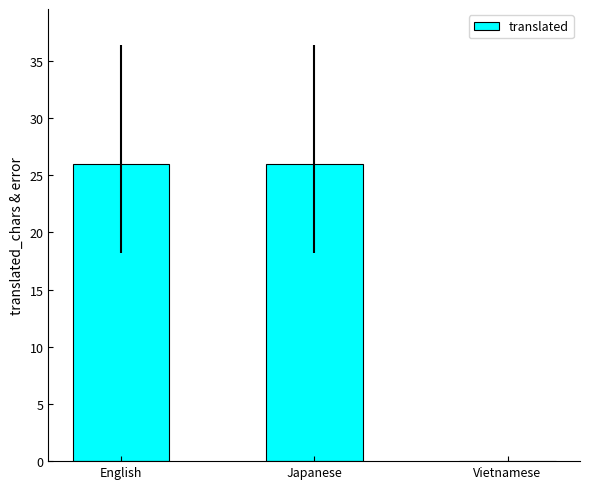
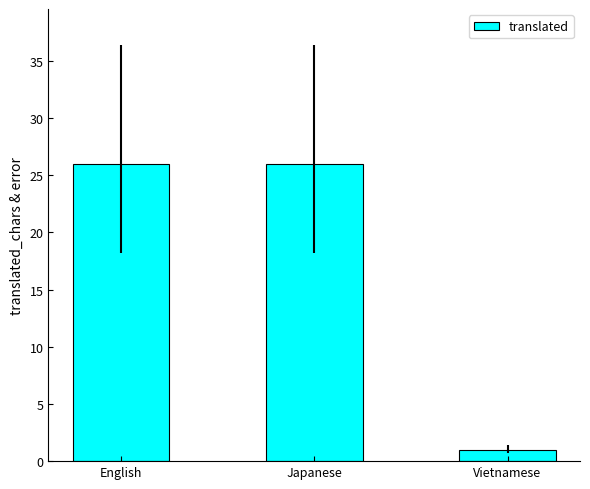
Vietnamese: 0 -> 1
